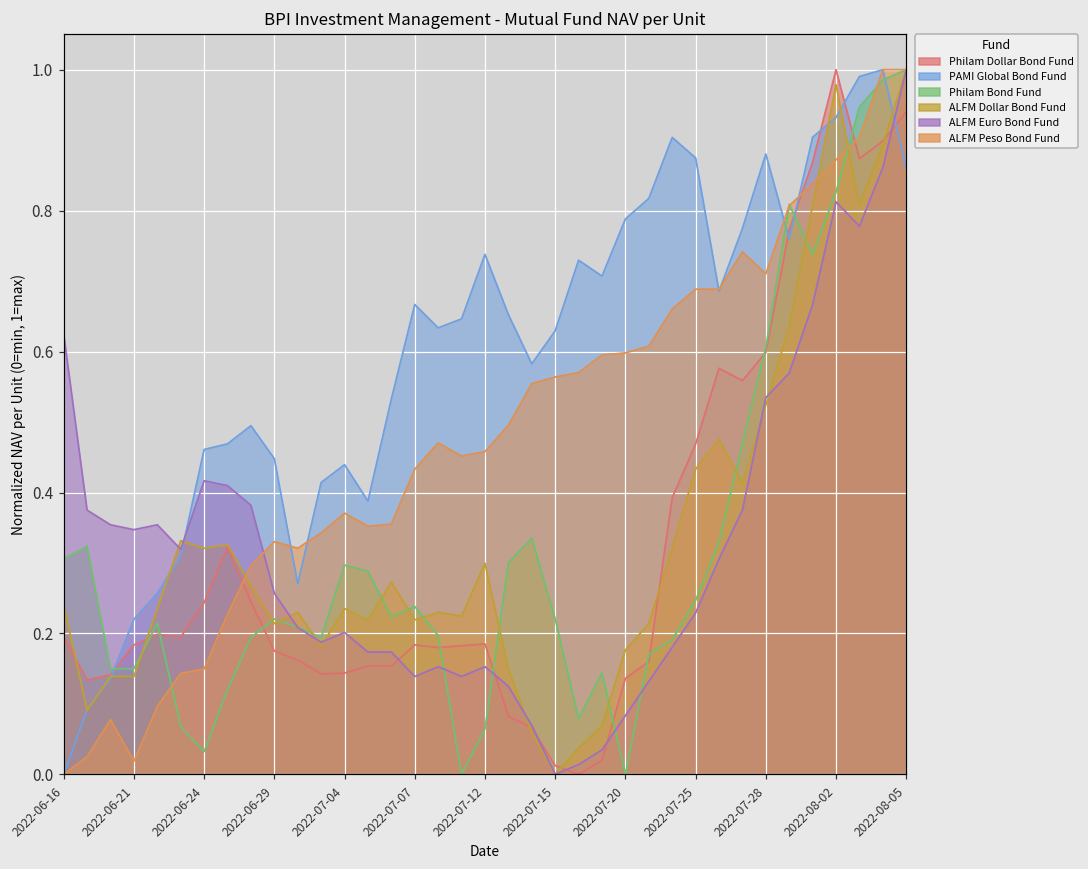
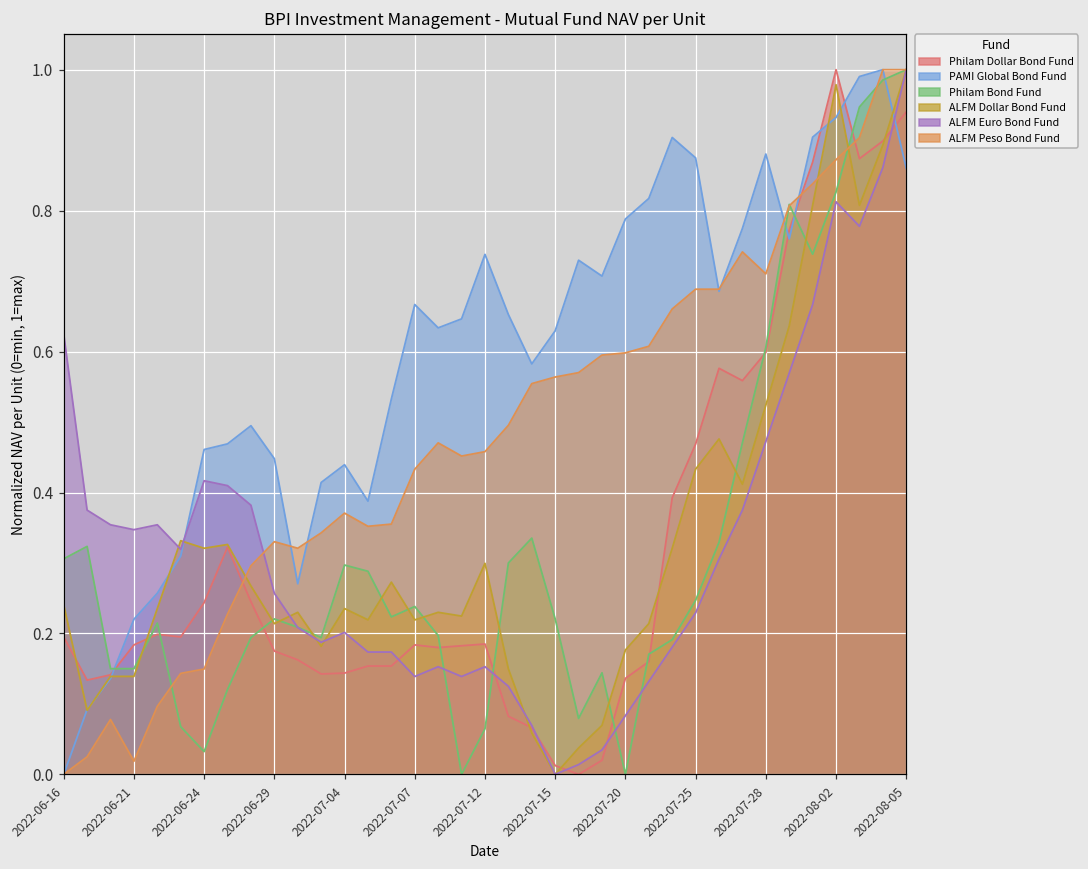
ALFM Euro Bond Fund, 2022-07-28: 0.53 -> 0.47
